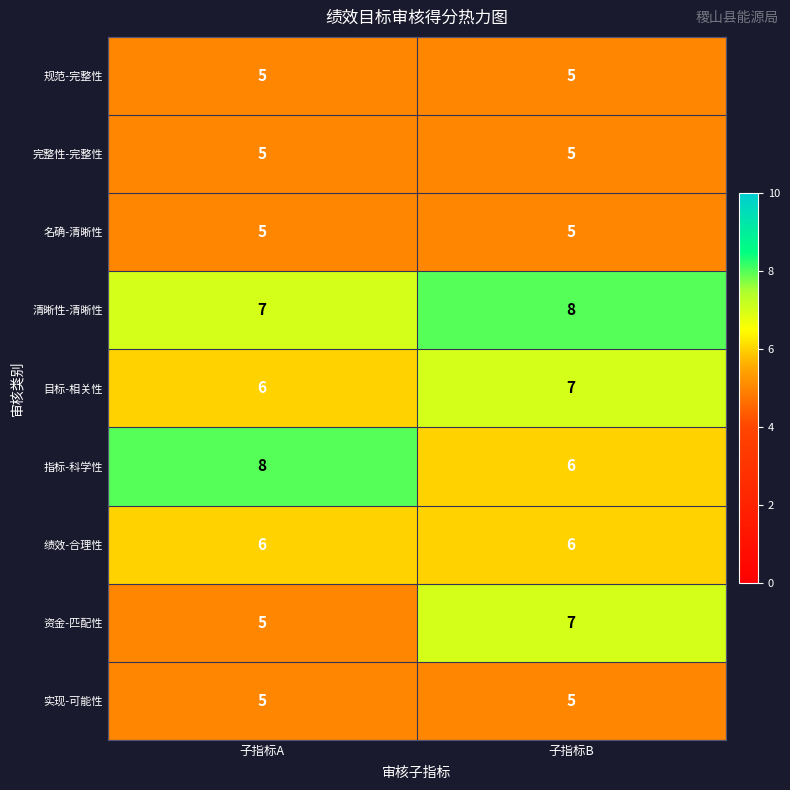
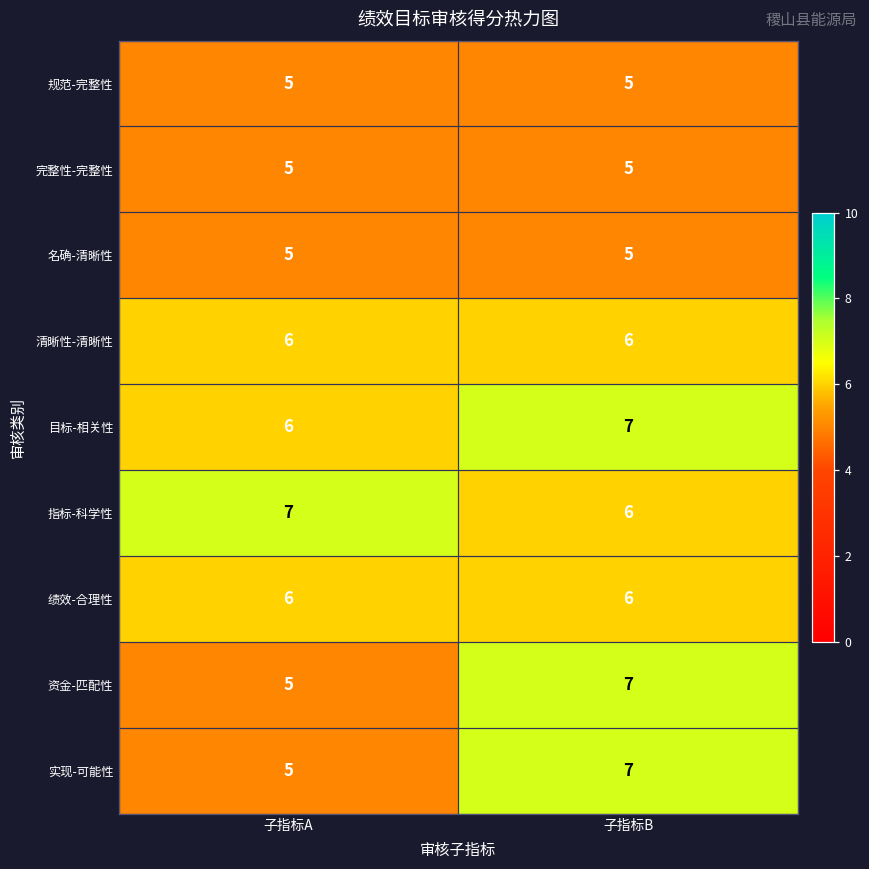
清晰性-清晰性, 子指标A: 7 -> 6
清晰性-清晰性, 子指标B: 8 -> 6
指标-科学性, 子指标A: 8 -> 7
实现-可能性, 子指标B: 5 -> 7
